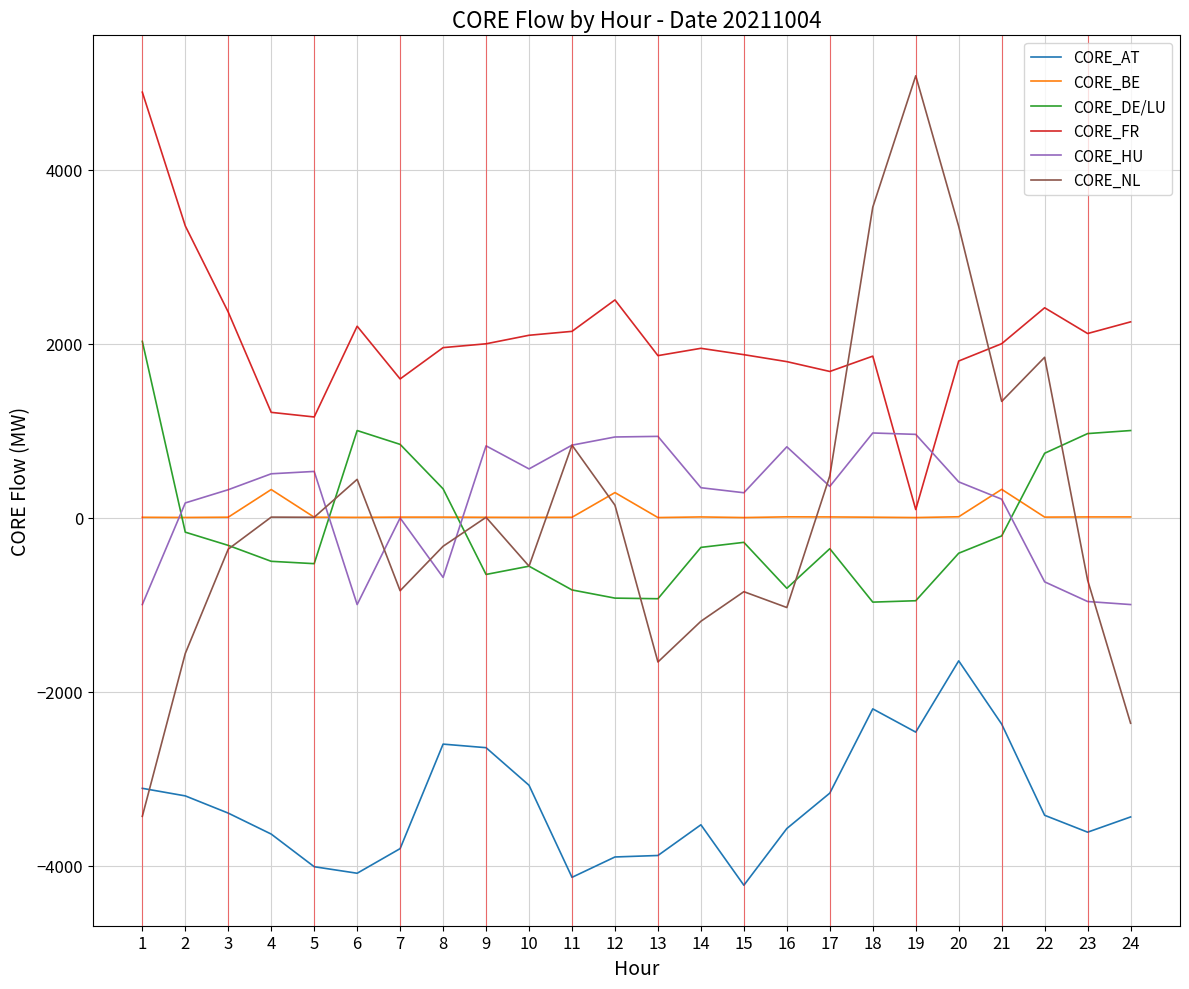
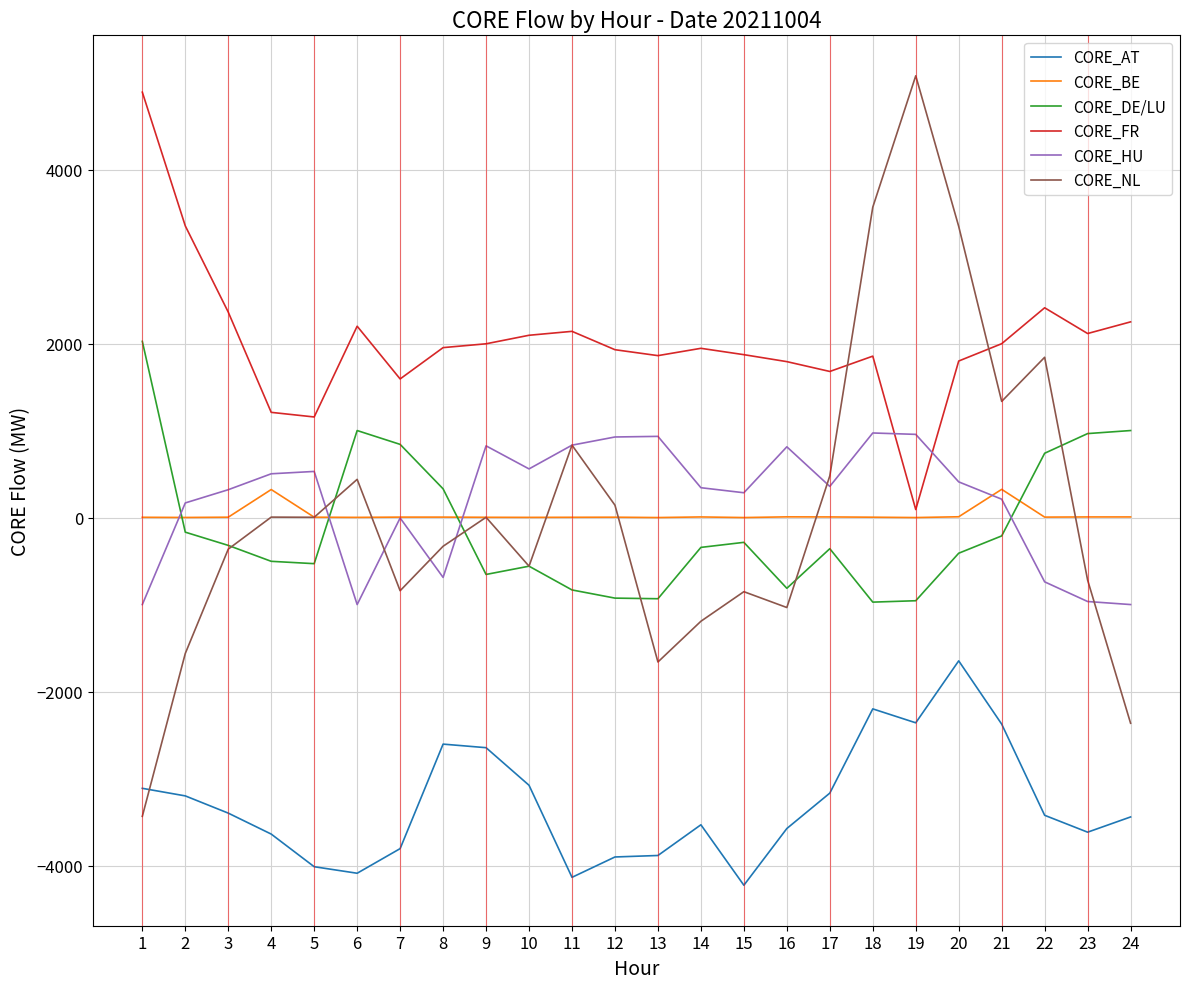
CORE_BE, 12: 300 -> 0
CORE_FR, 12: 2500 -> 1900
CORE_AT, 19: -2500 -> -2400
